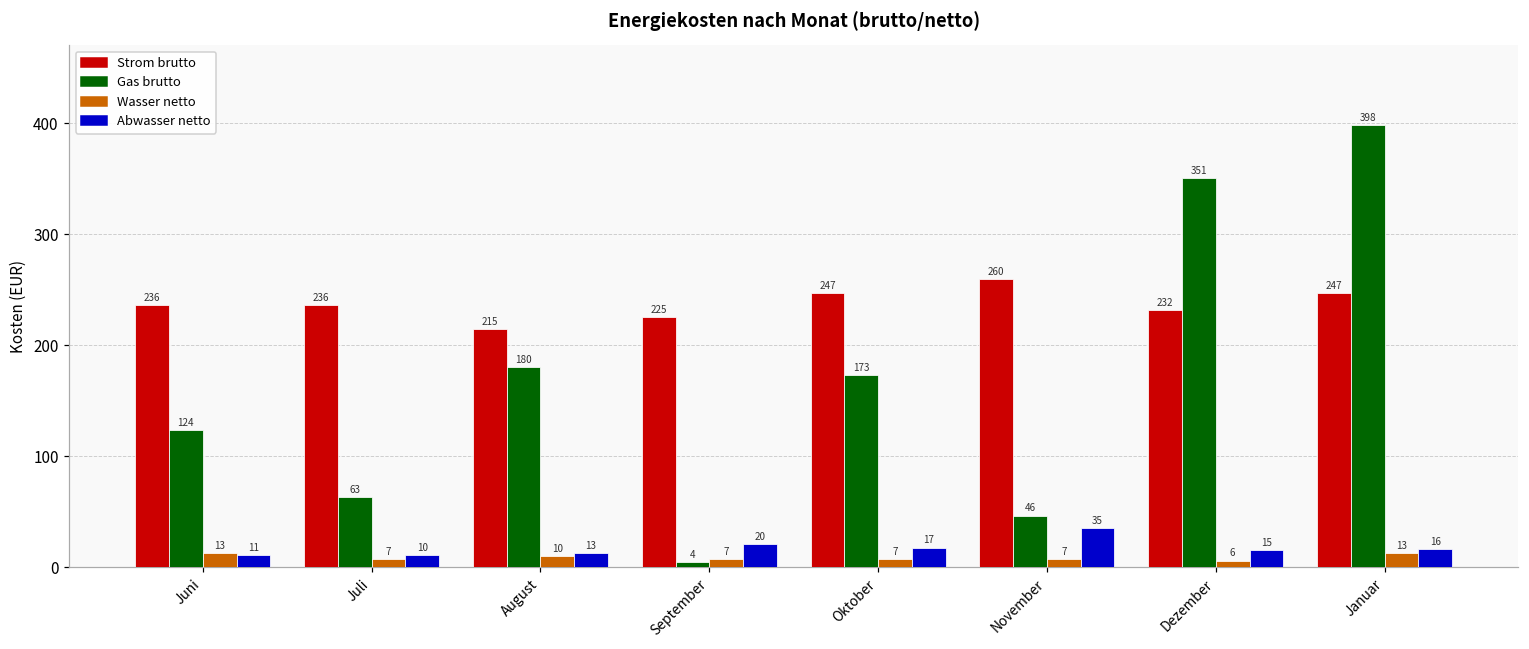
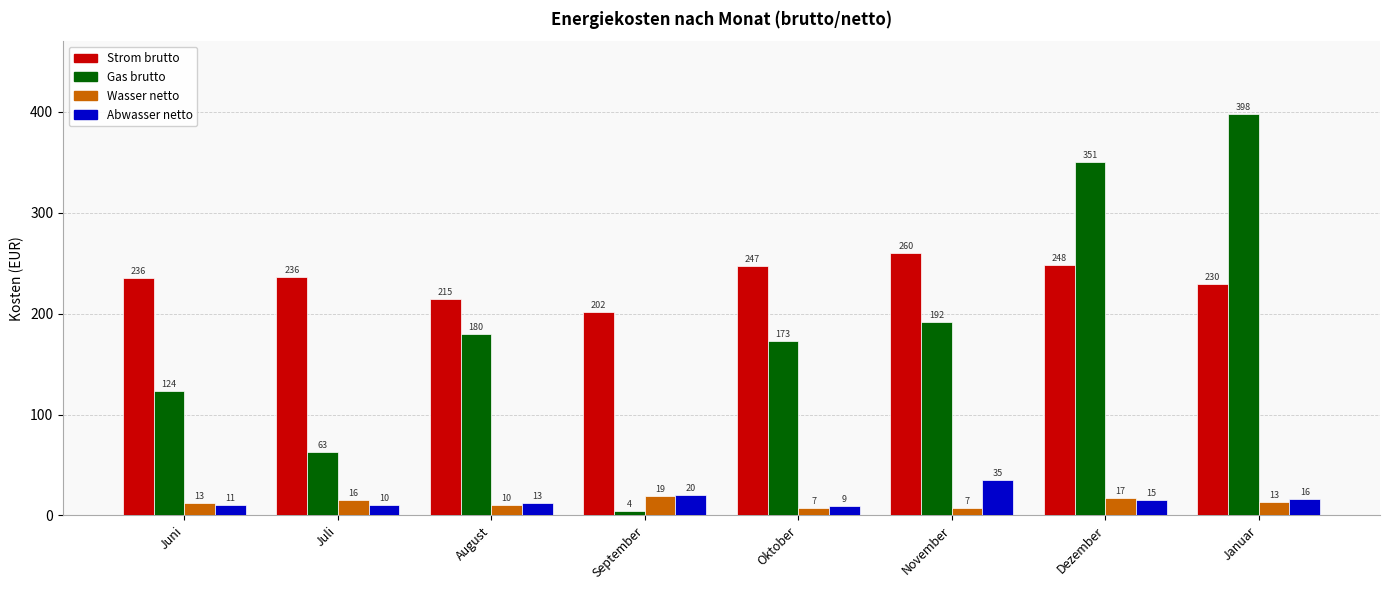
Wasser netto, Juli: 7 -> 16
Strom brutto, September: 225 -> 202
Wasser netto, September: 7 -> 19
Abwasser netto, Oktober: 17 -> 9
Gas brutto, November: 46 -> 192
Strom brutto, Dezember: 232 -> 248
Wasser netto, Dezember: 6 -> 17
Strom brutto, Januar: 247 -> 230
